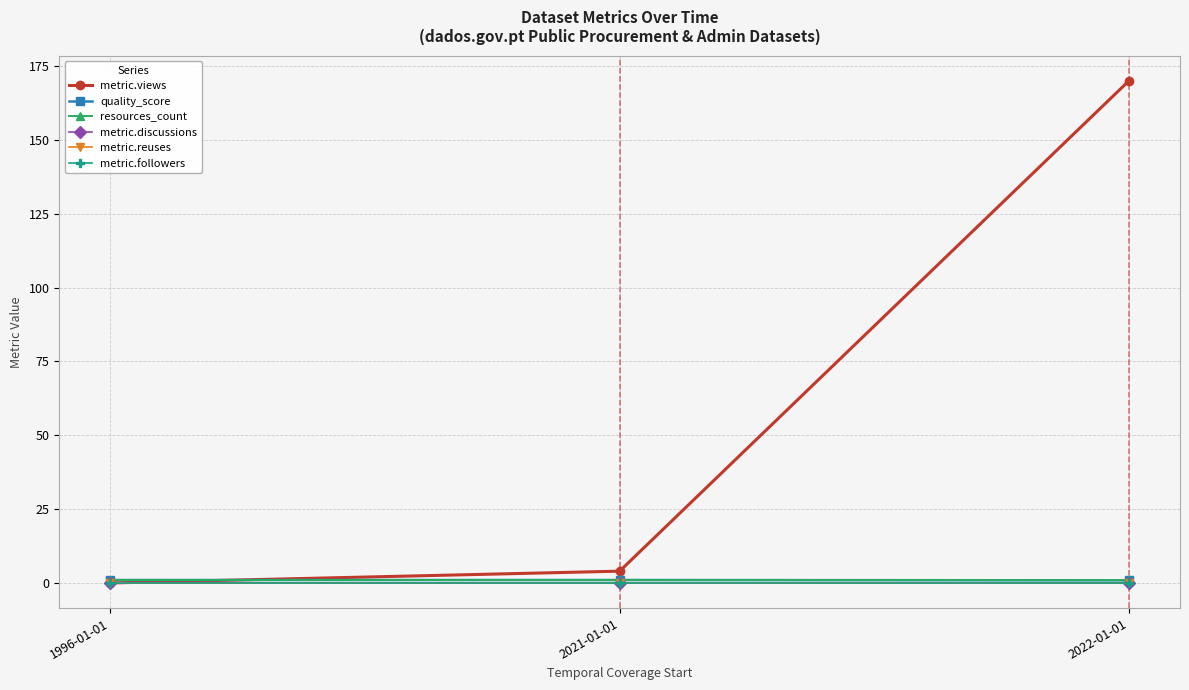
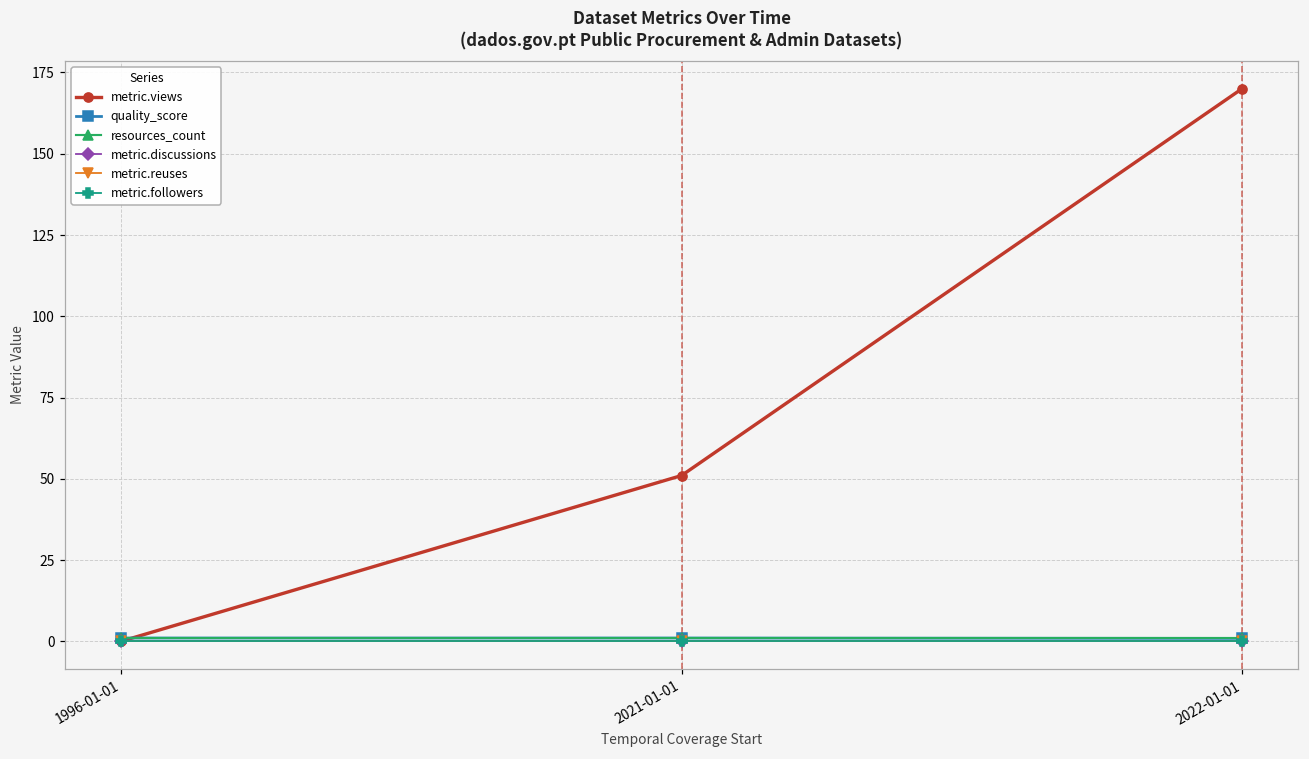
metric.views, 2021-01-01: 4 -> 51
